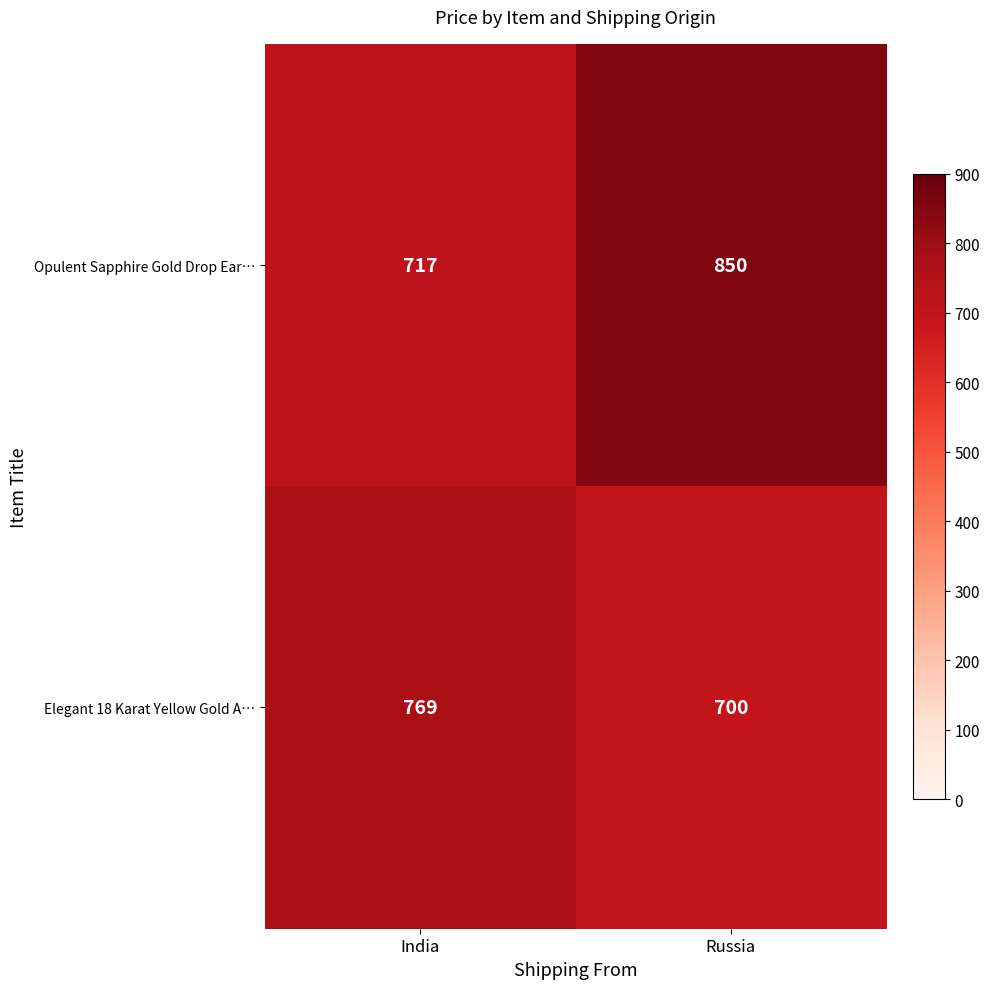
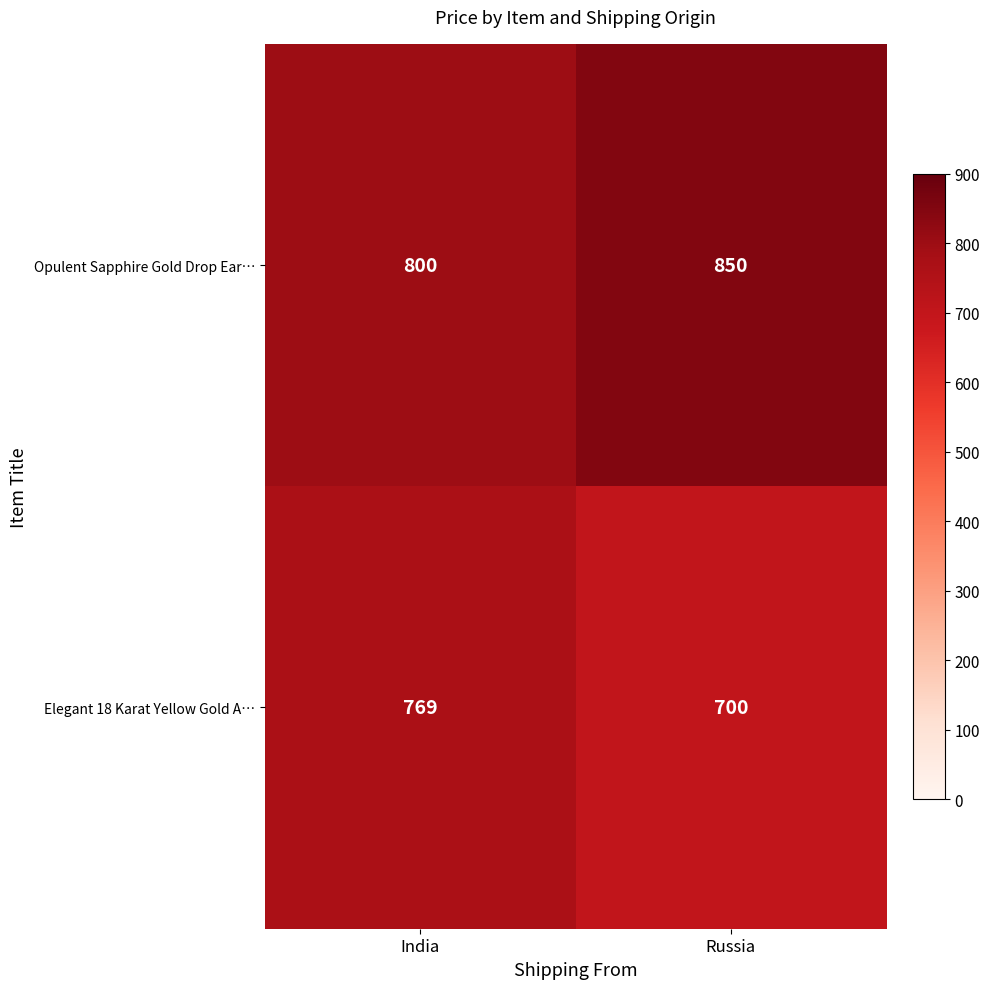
Opulent Sapphire Gold Drop Ear…, India: 717 -> 800
